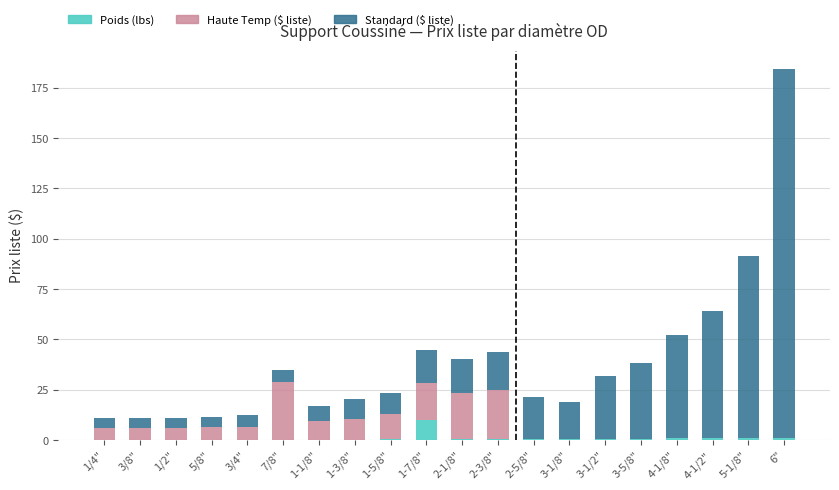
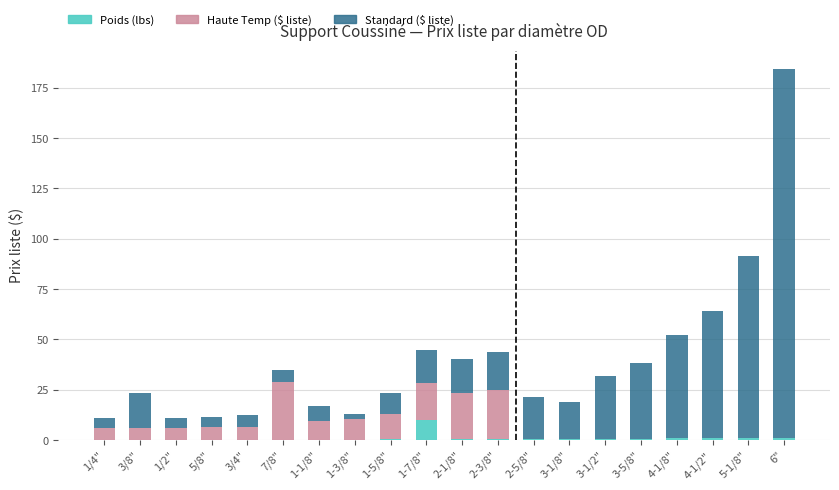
Standard ($ liste), 3/8": 5 -> 17
Standard ($ liste), 1-3/8": 10 -> 2
